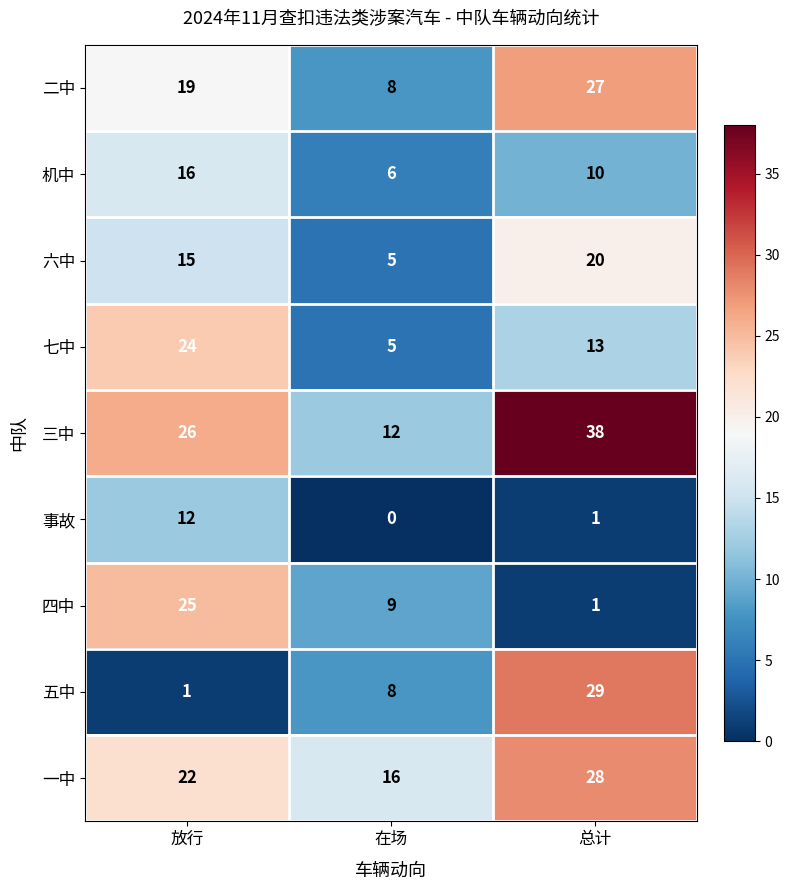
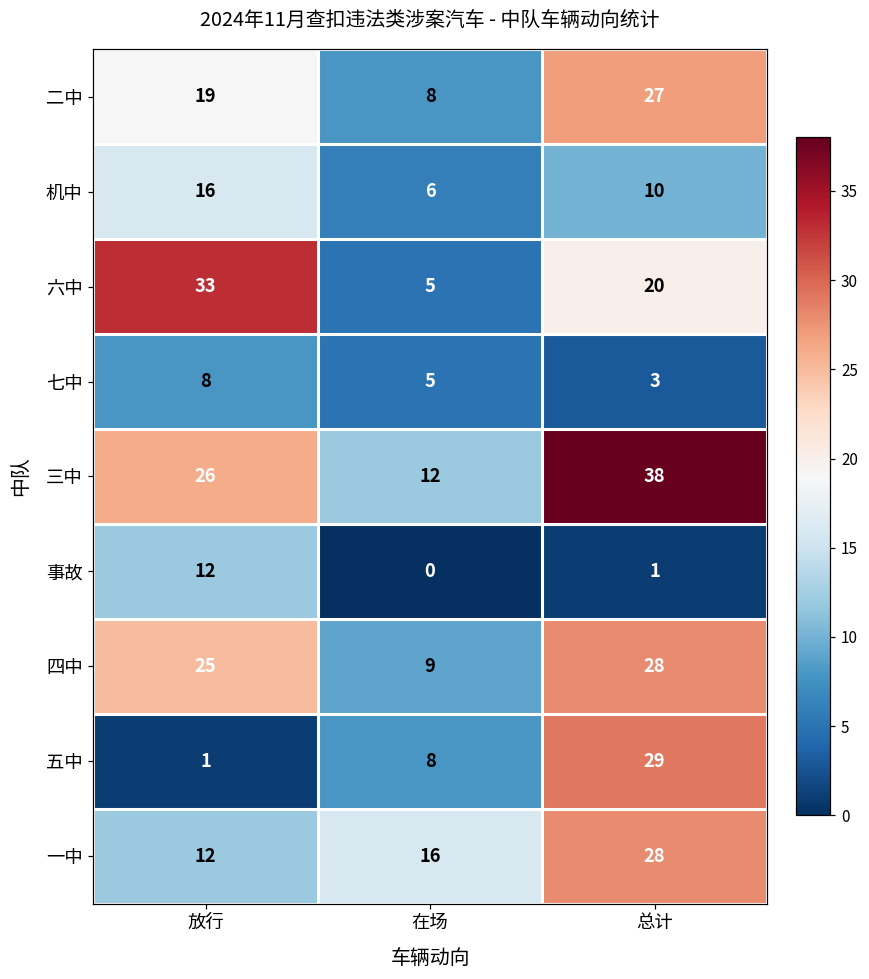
六中, 放行: 15 -> 33
七中, 放行: 24 -> 8
七中, 总计: 13 -> 3
四中, 总计: 1 -> 28
一中, 放行: 22 -> 12
